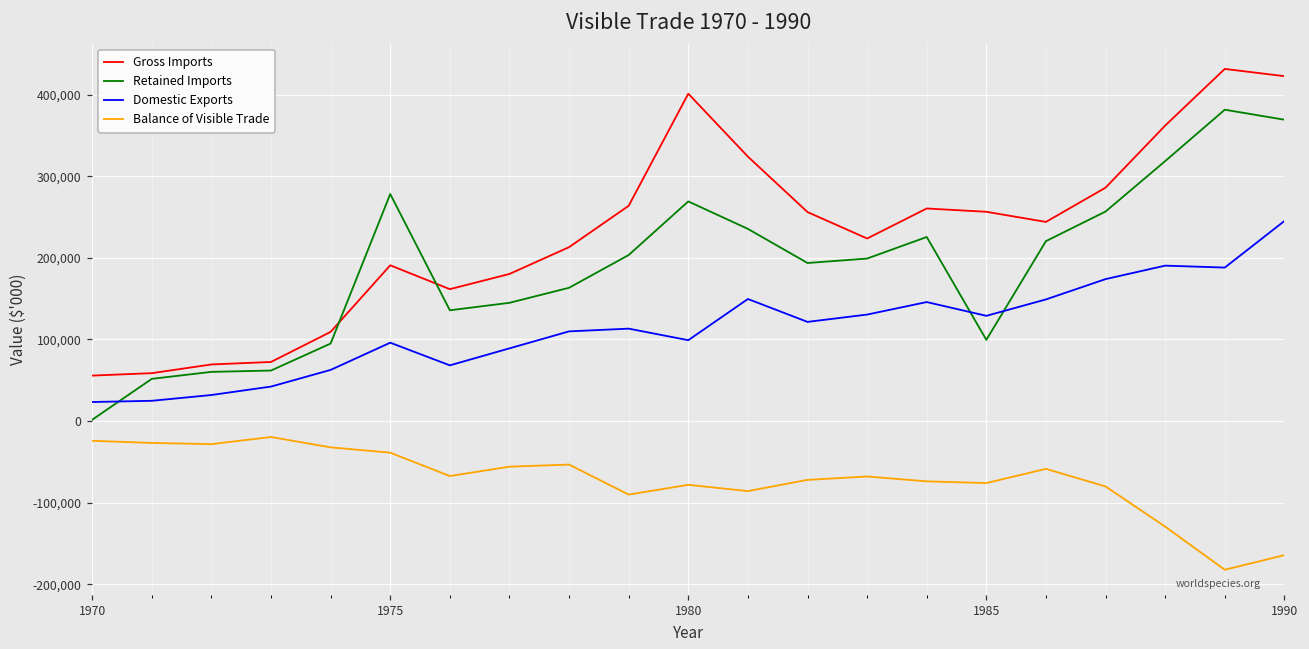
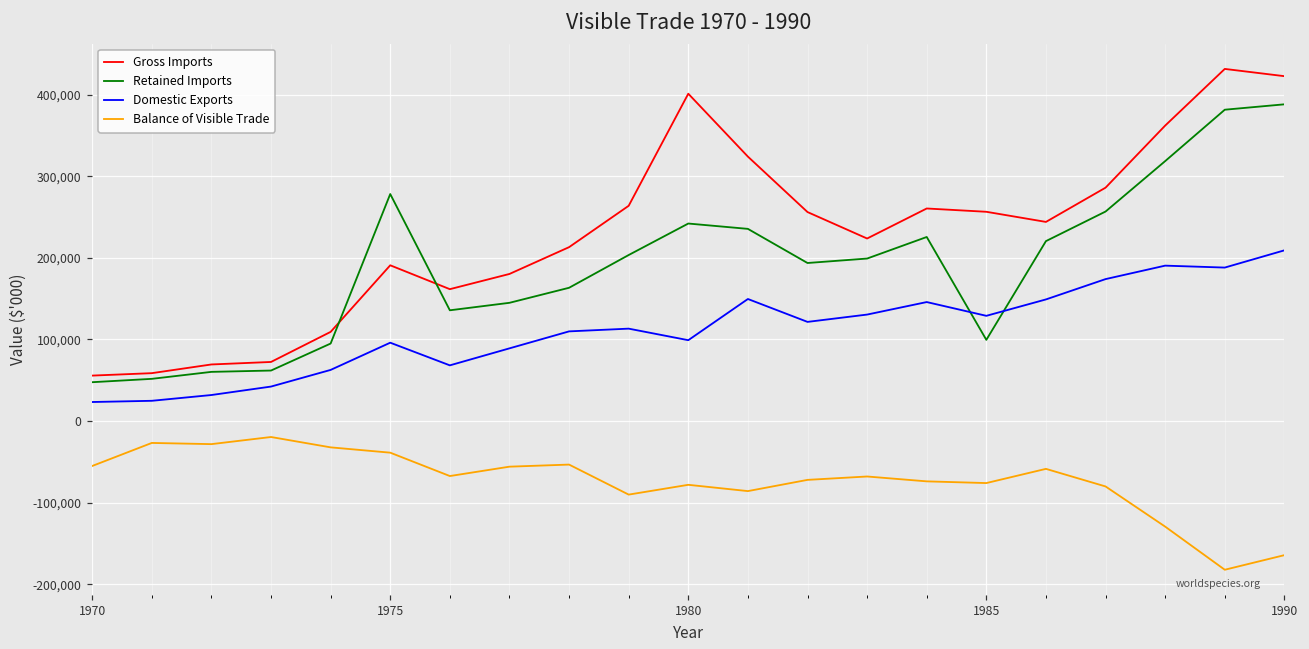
Retained Imports, 1970: 0 -> 50,000
Balance of Visible Trade, 1970: -20,000 -> -60,000
Retained Imports, 1980: 270,000 -> 240,000
Retained Imports, 1990: 370,000 -> 390,000
Domestic Exports, 1990: 250,000 -> 210,000
